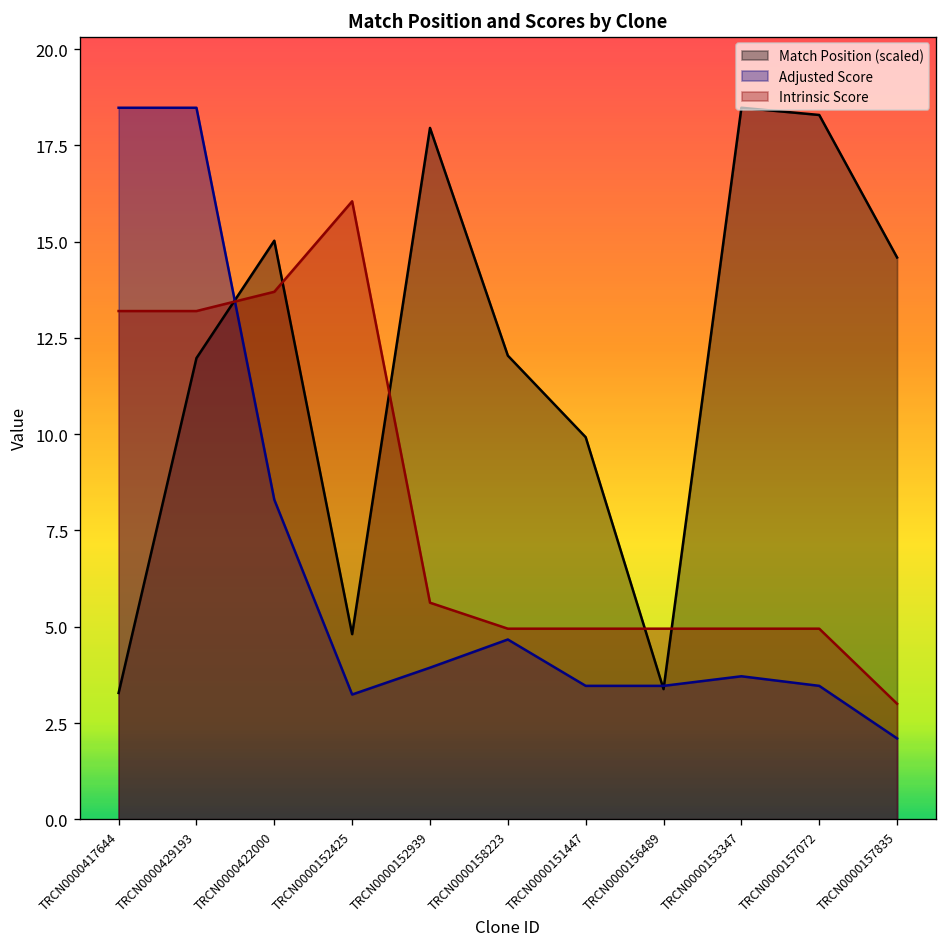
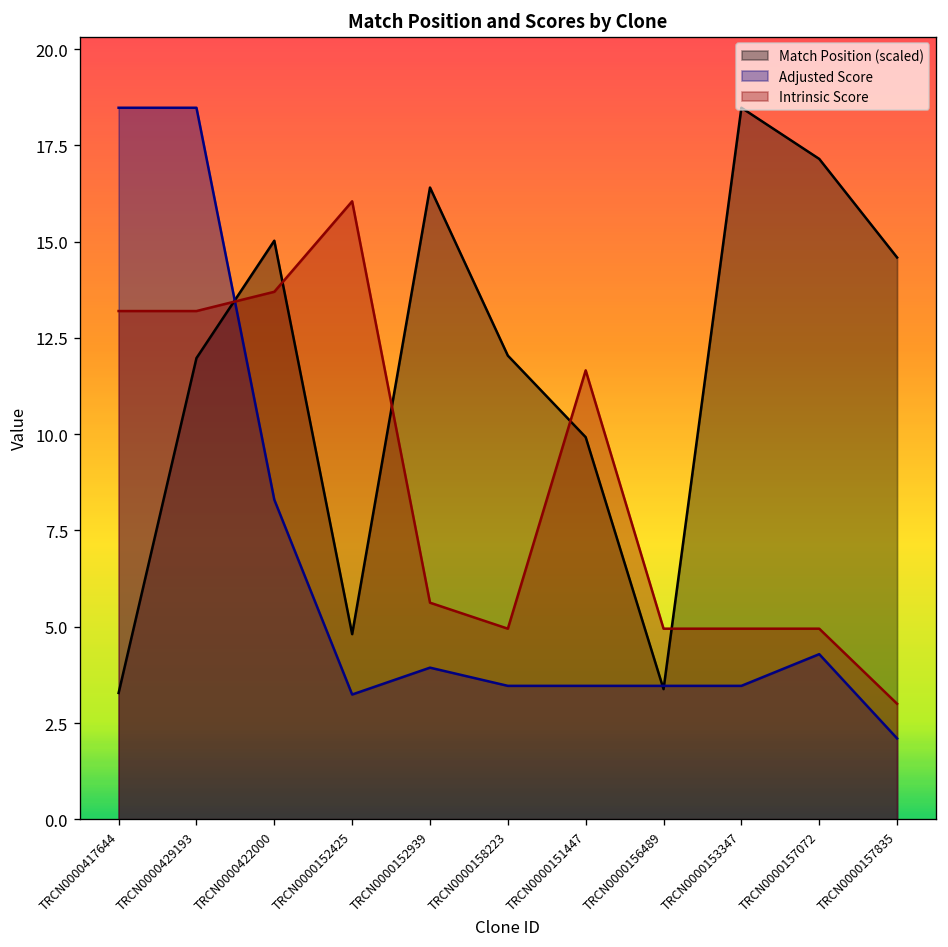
Match Position (scaled), TRCN0000152939: 18.0 -> 16.4
Adjusted Score, TRCN0000158223: 4.7 -> 3.5
Intrinsic Score, TRCN0000151447: 5.0 -> 11.7
Adjusted Score, TRCN0000153347: 3.7 -> 3.5
Match Position (scaled), TRCN0000157072: 18.3 -> 17.2
Adjusted Score, TRCN0000157072: 3.5 -> 4.3
